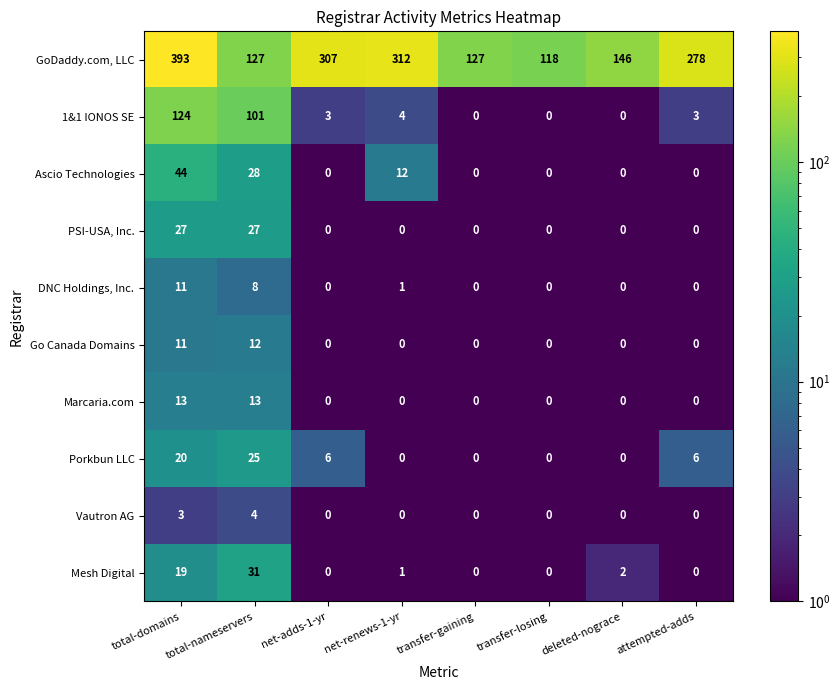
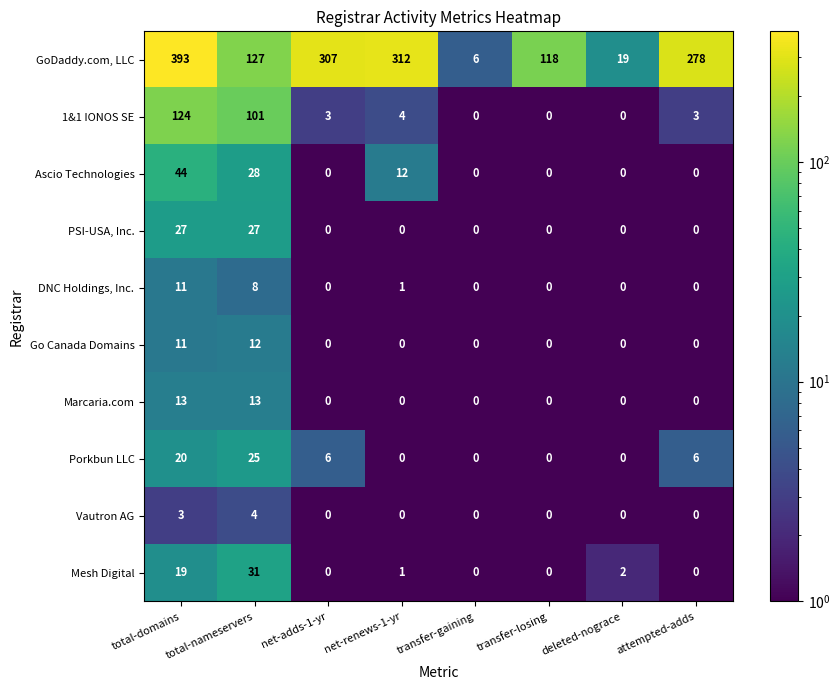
GoDaddy.com, LLC, transfer-gaining: 127 -> 6
GoDaddy.com, LLC, deleted-nograce: 146 -> 19
